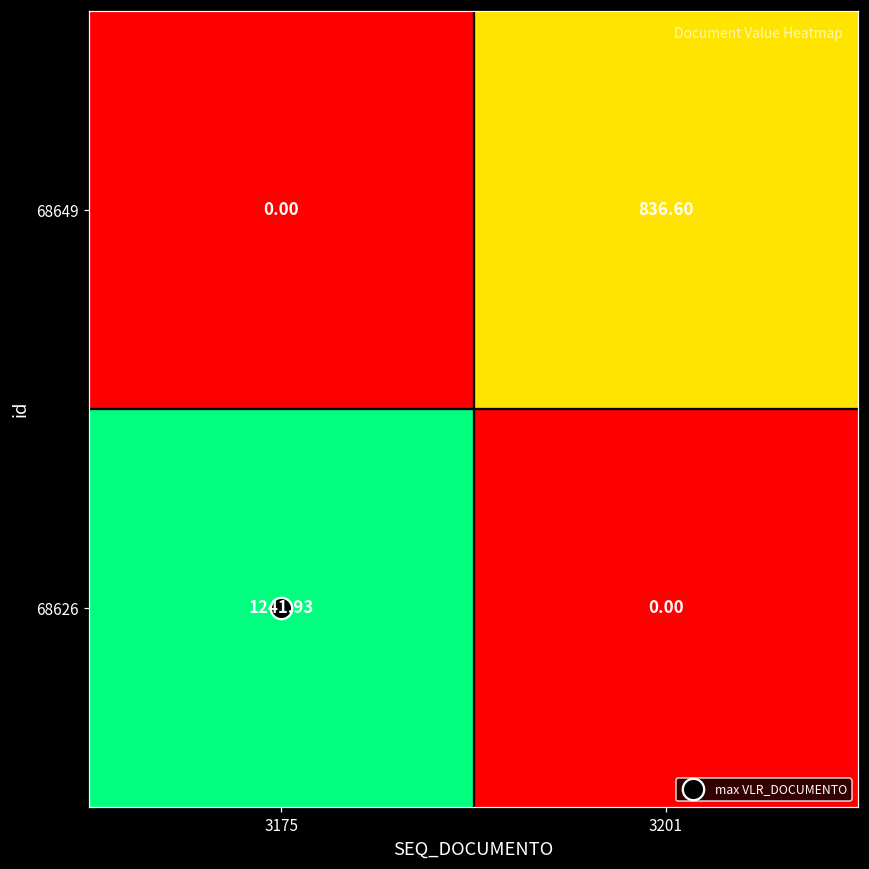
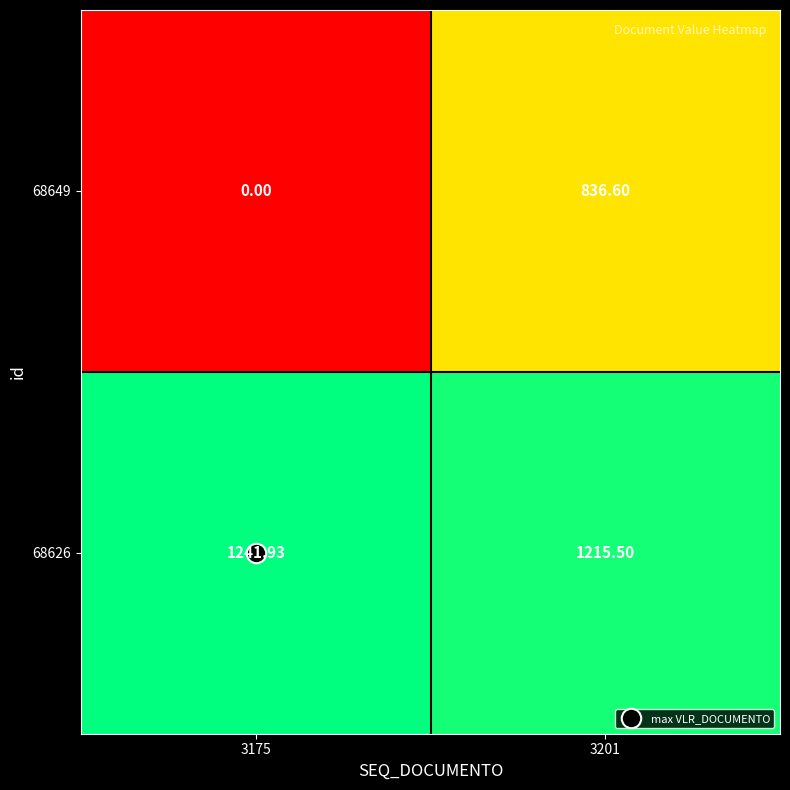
68626, 3201: 0.00 -> 1215.50
